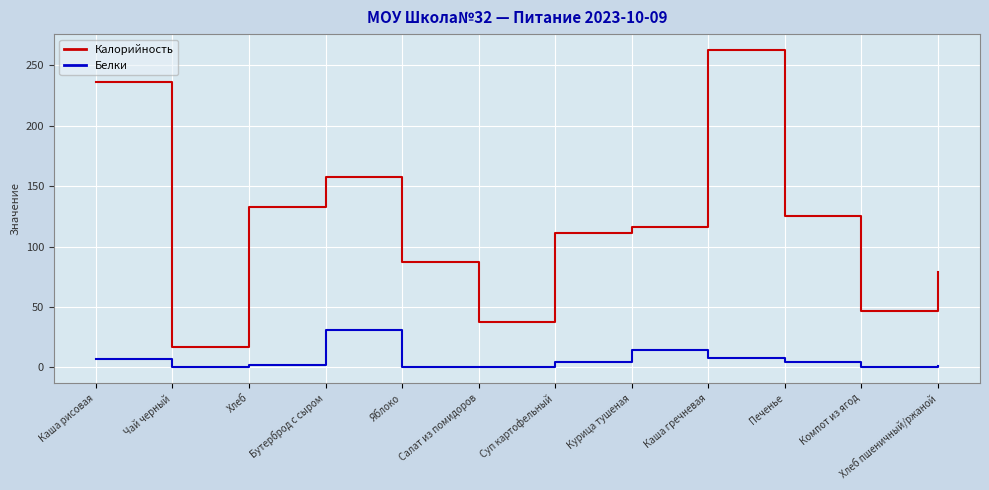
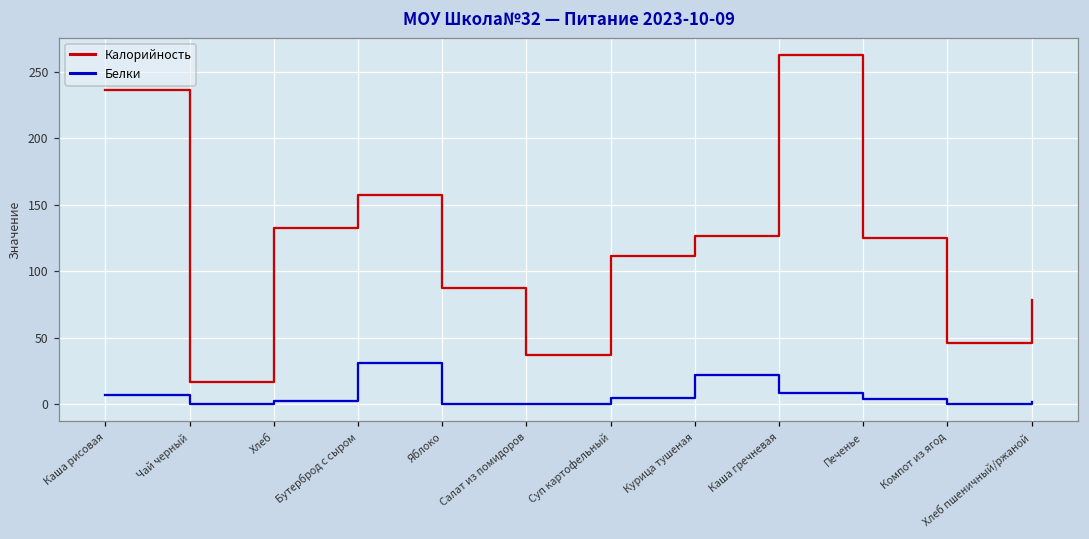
Калорийность, Курица тушеная: 116 -> 126
Белки, Курица тушеная: 14 -> 22
